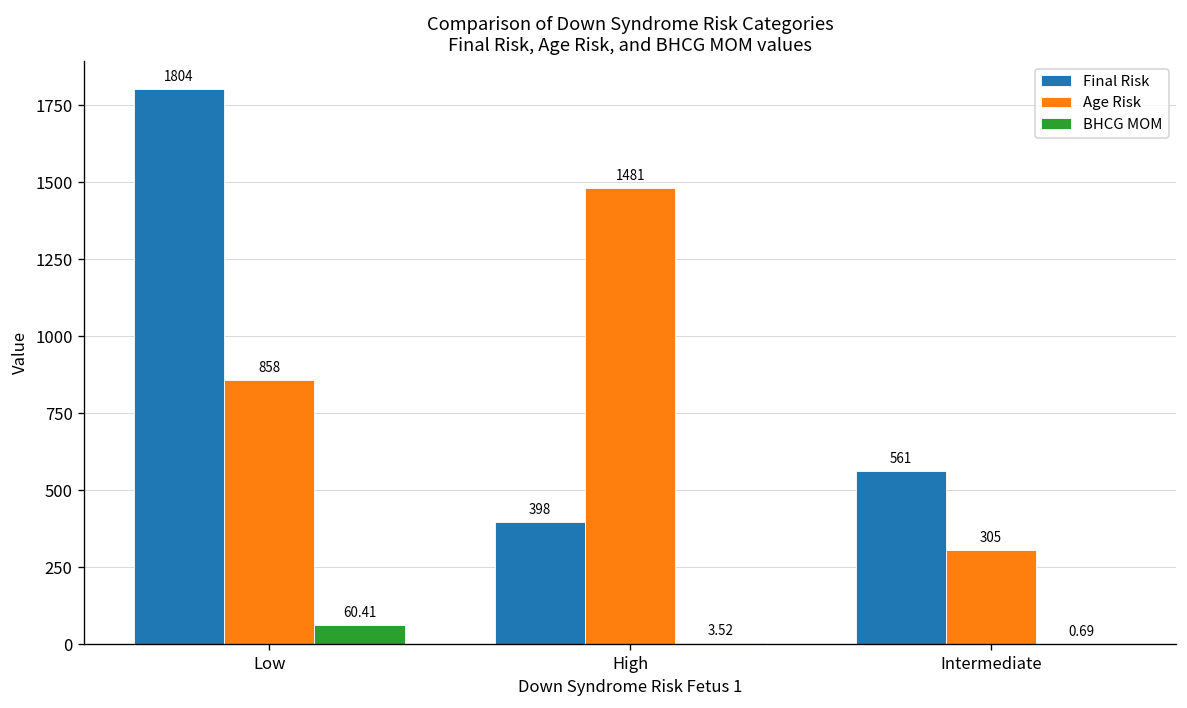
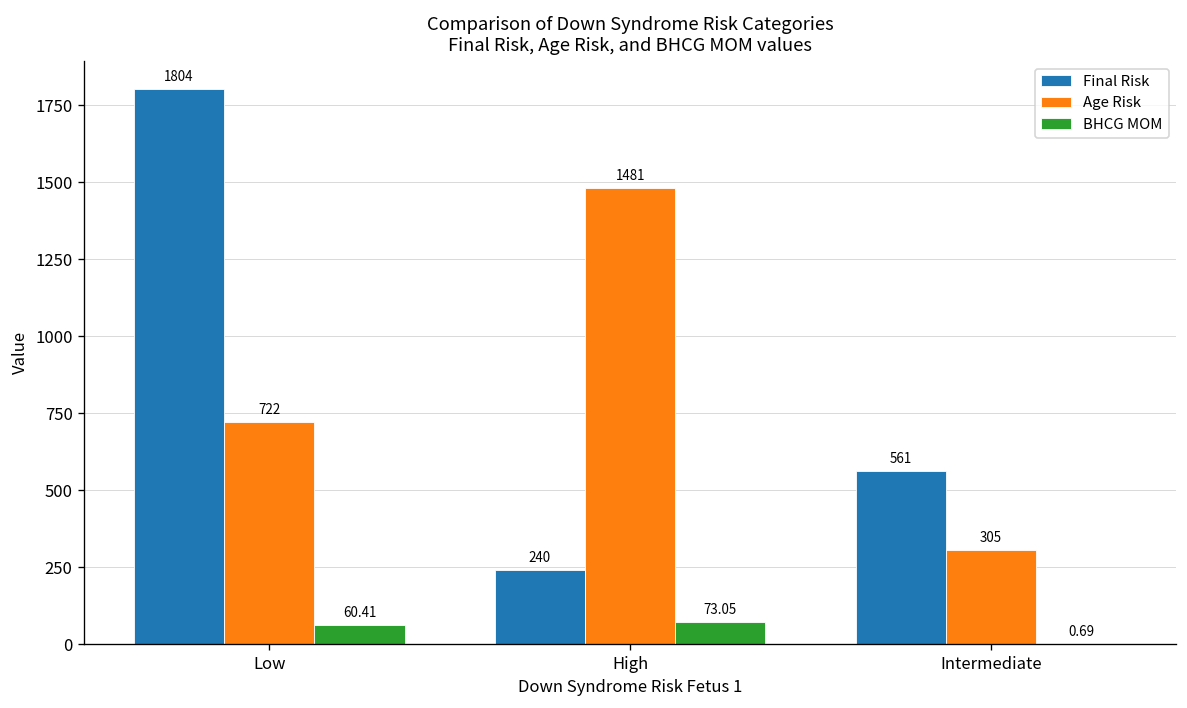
Age Risk, Low: 858 -> 722
Final Risk, High: 398 -> 240
BHCG MOM, High: 3.52 -> 73.05
